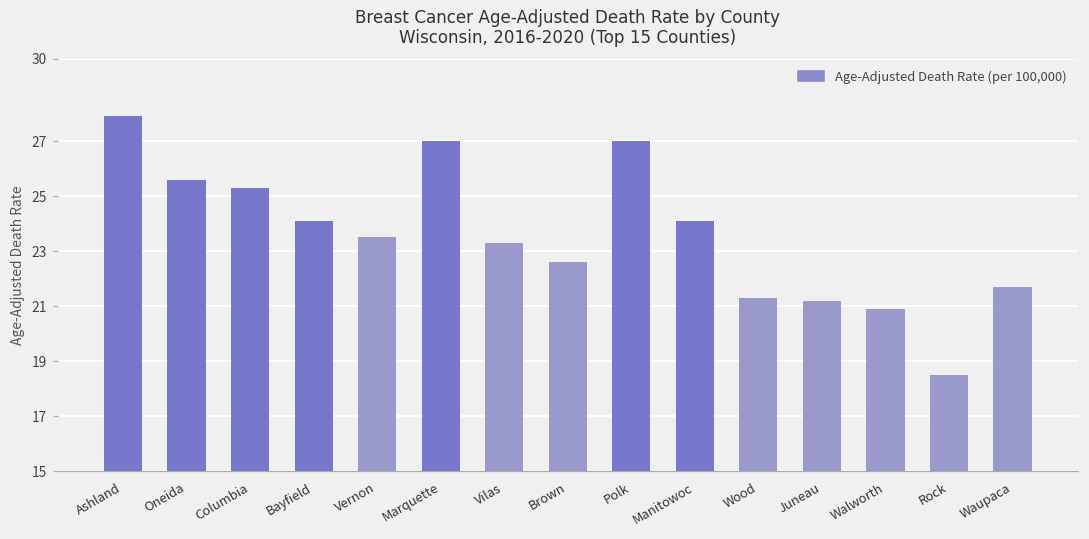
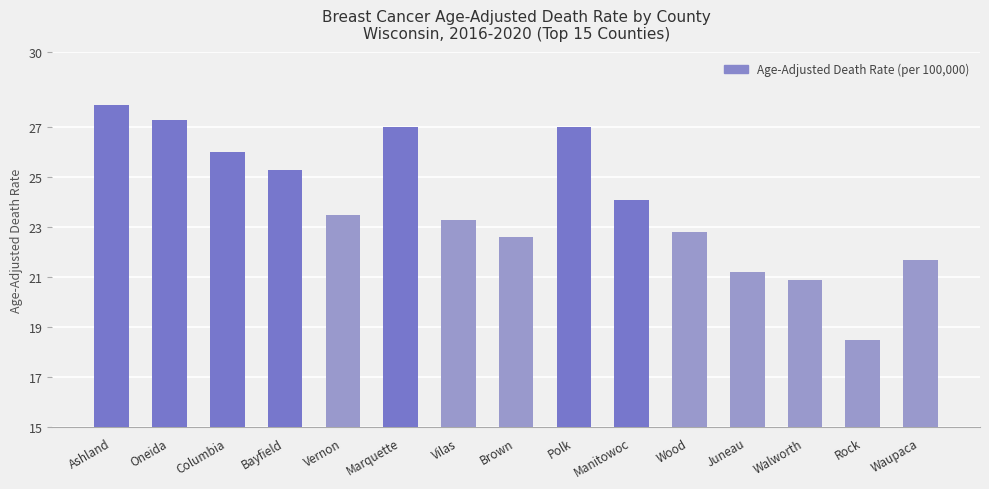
Oneida: 25.6 -> 27.3
Columbia: 25.3 -> 26.0
Bayfield: 24.1 -> 25.3
Wood: 21.3 -> 22.8
